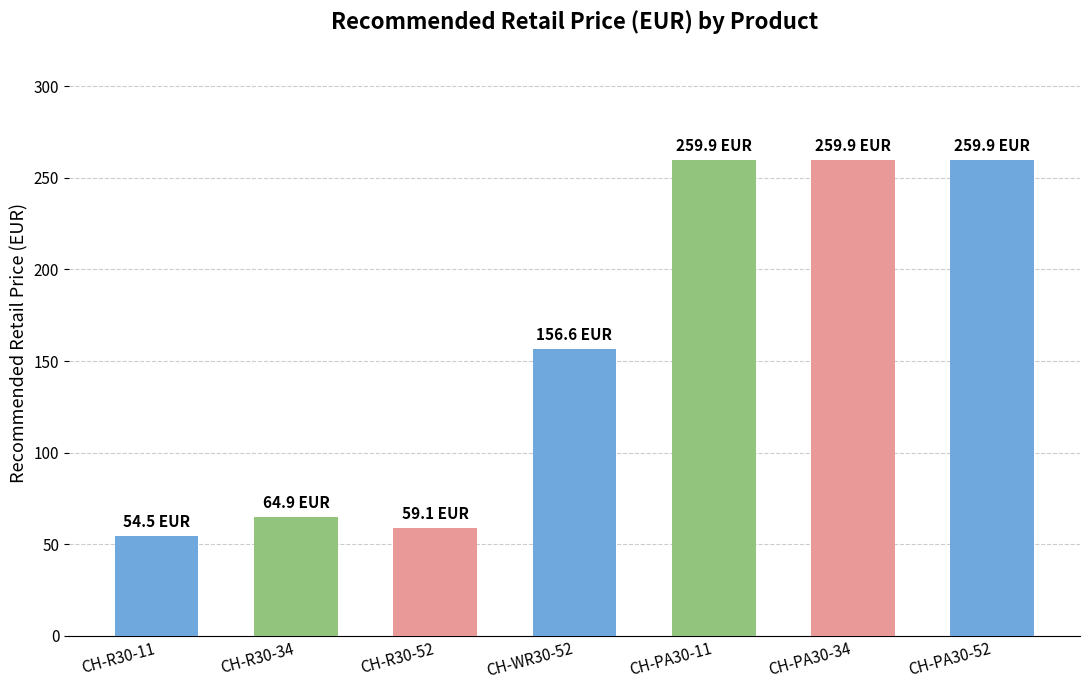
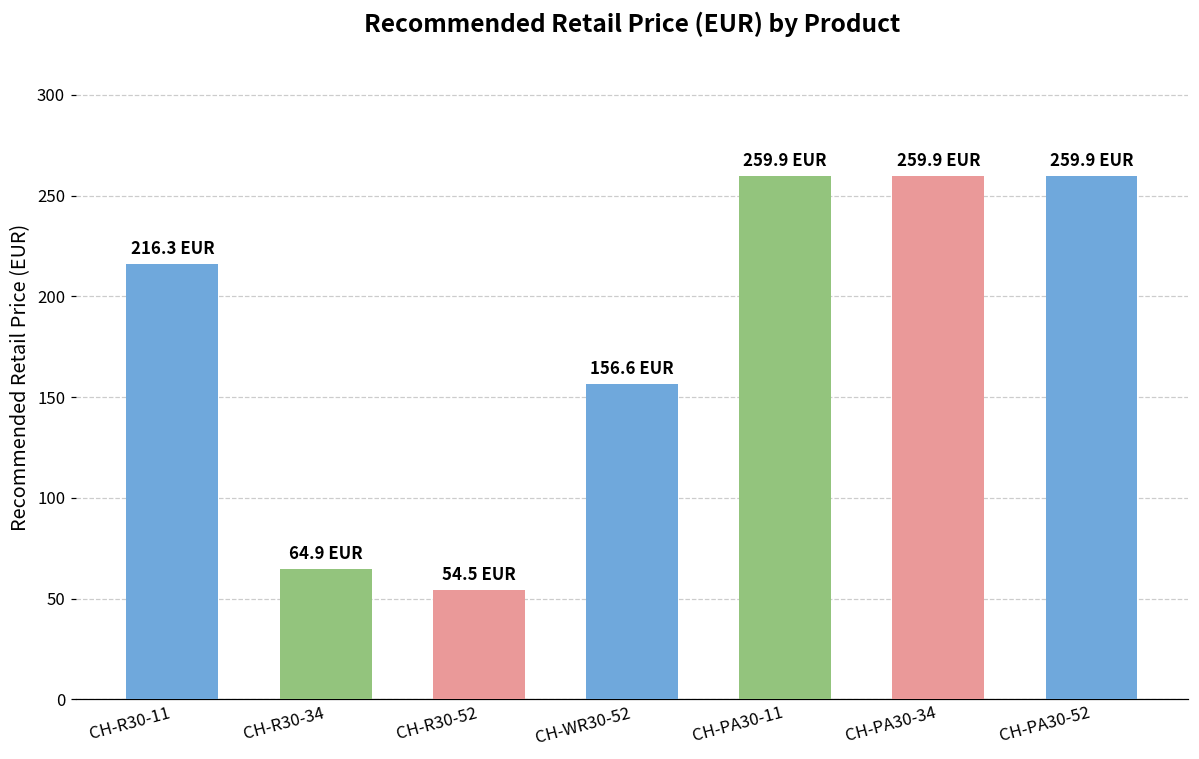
CH-R30-11: 54.5 -> 216.3
CH-R30-52: 59.1 -> 54.5
